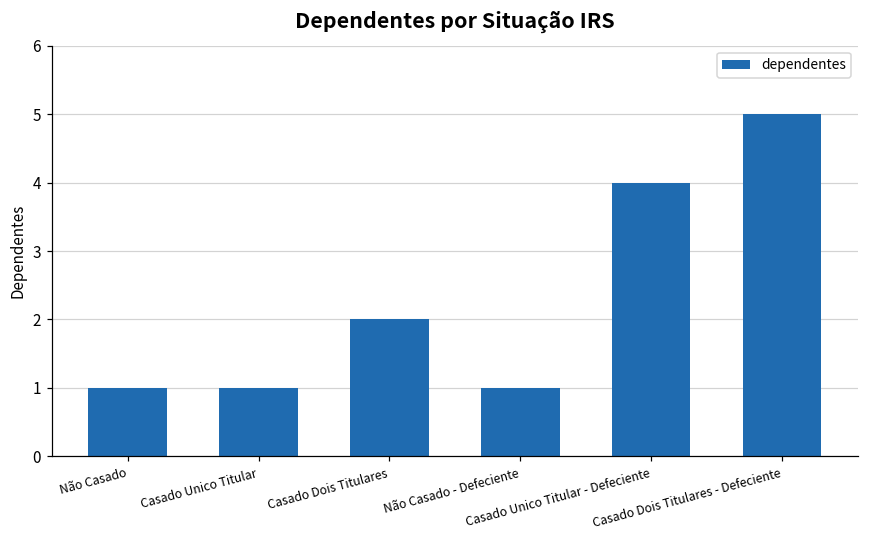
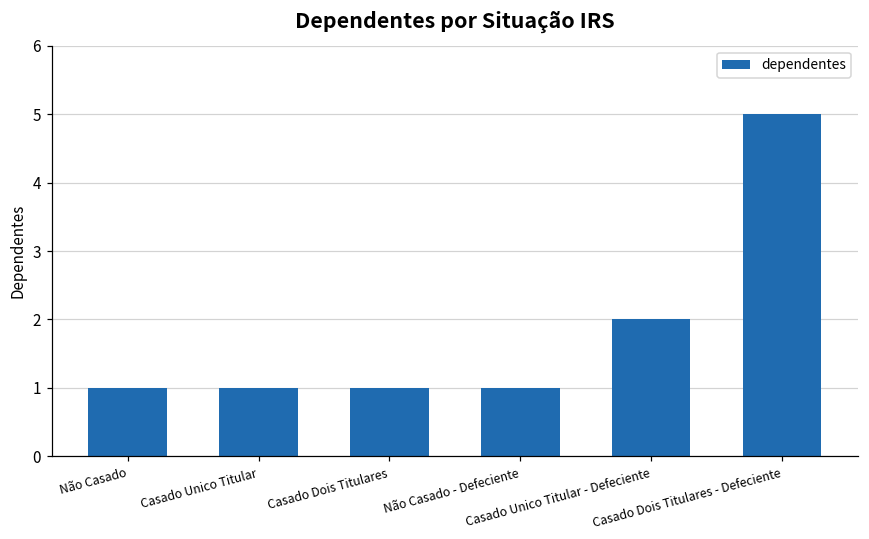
Casado Dois Titulares: 2 -> 1
Casado Unico Titular - Defeciente: 4 -> 2
